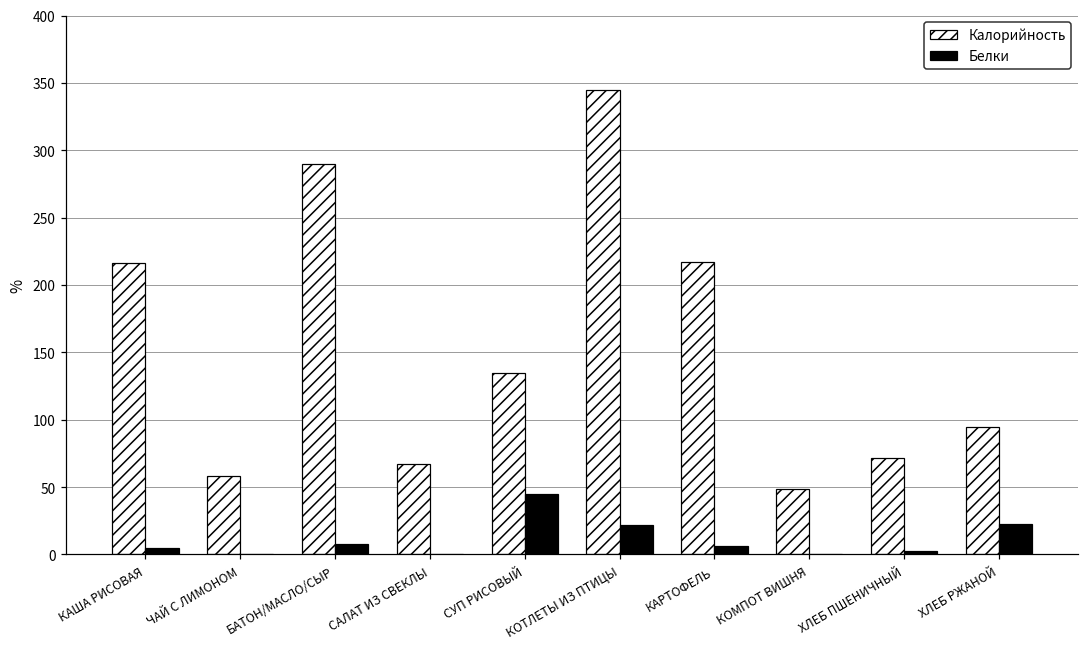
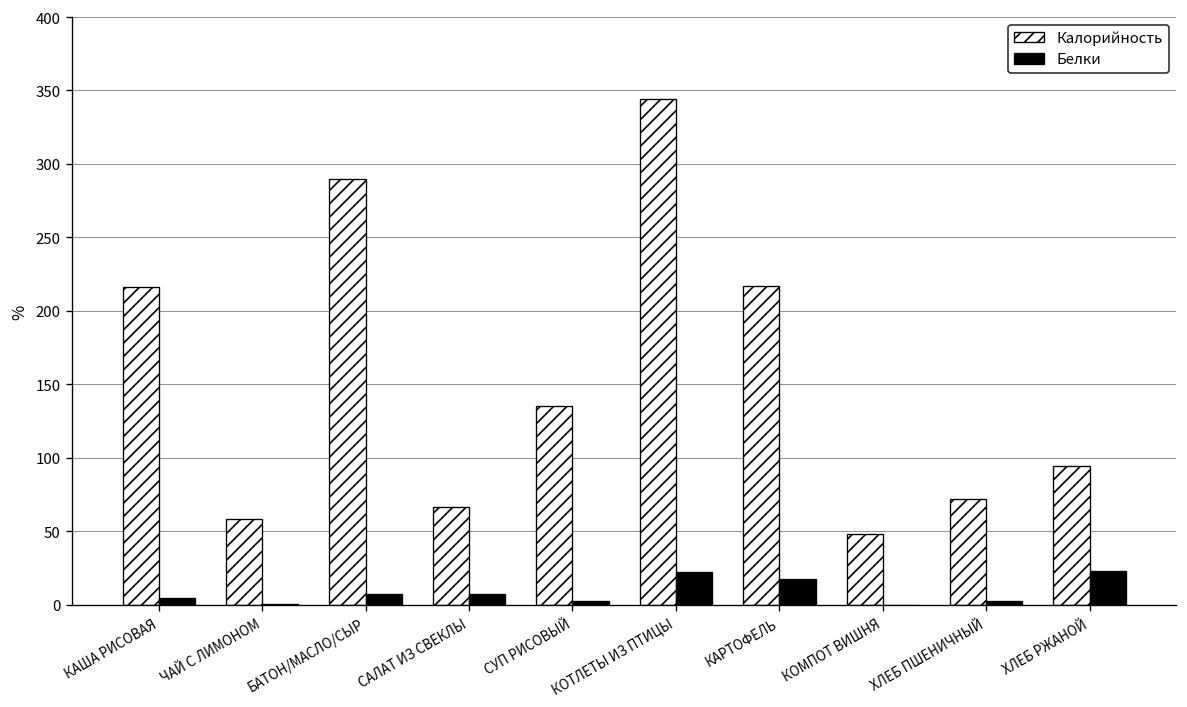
Белки, САЛАТ ИЗ СВЕКЛЫ: 1 -> 7
Белки, СУП РИСОВЫЙ: 45 -> 3
Белки, КАРТОФЕЛЬ: 6 -> 18
